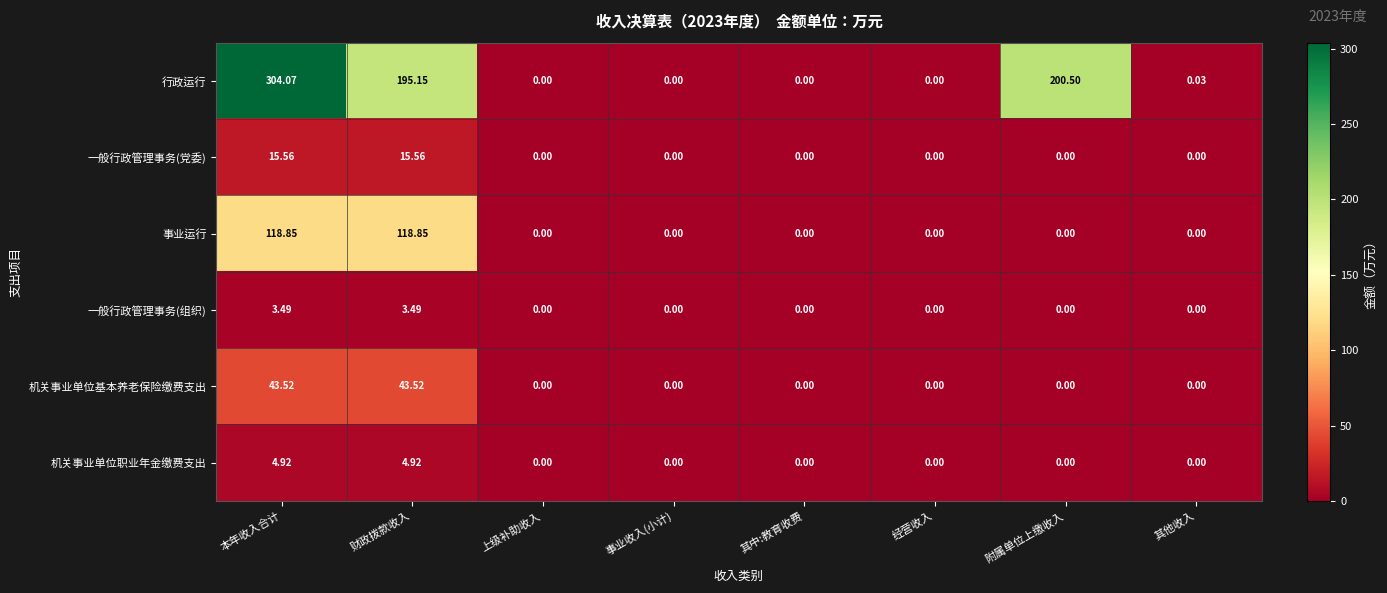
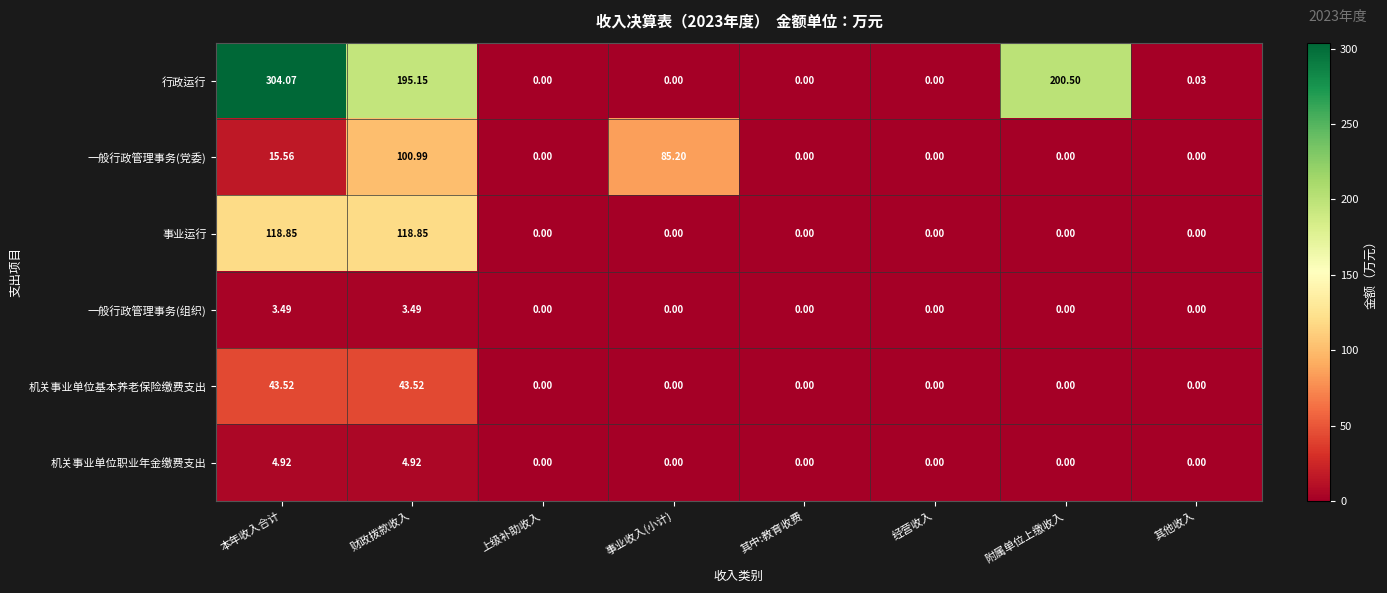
一般行政管理事务(党委), 财政拨款收入: 15.56 -> 100.99
一般行政管理事务(党委), 事业收入(小计): 0.00 -> 85.20
